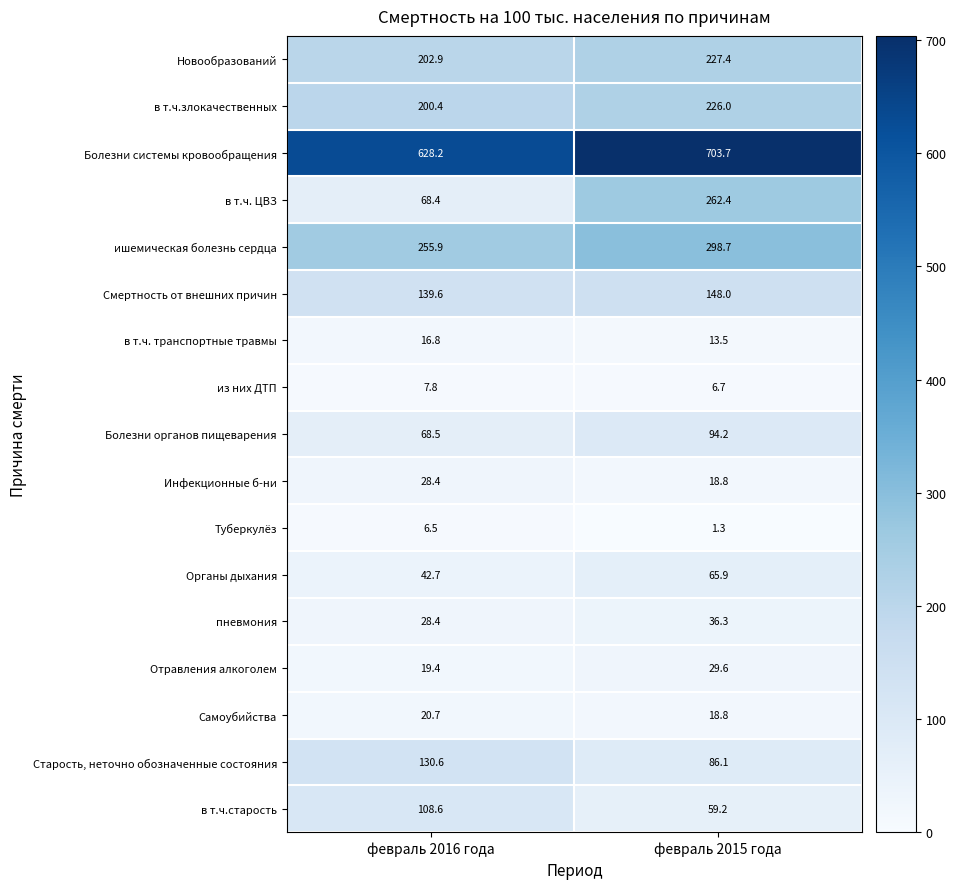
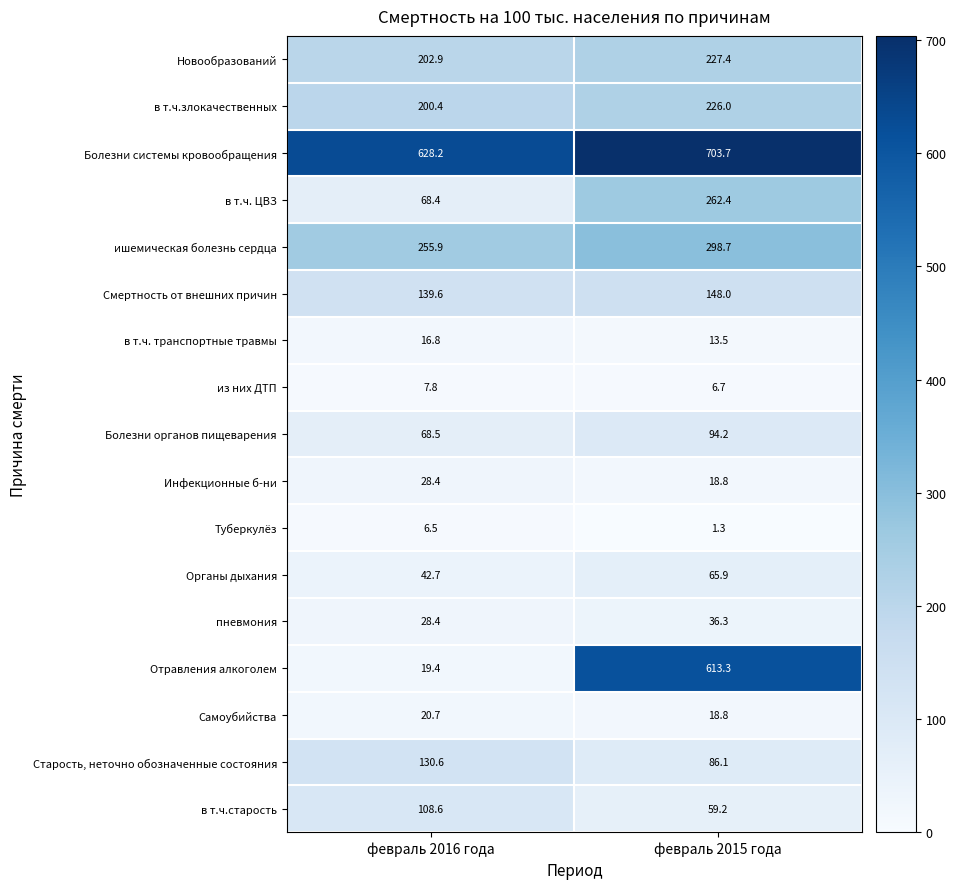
Отравления алкоголем, февраль 2015 года: 29.6 -> 613.3
